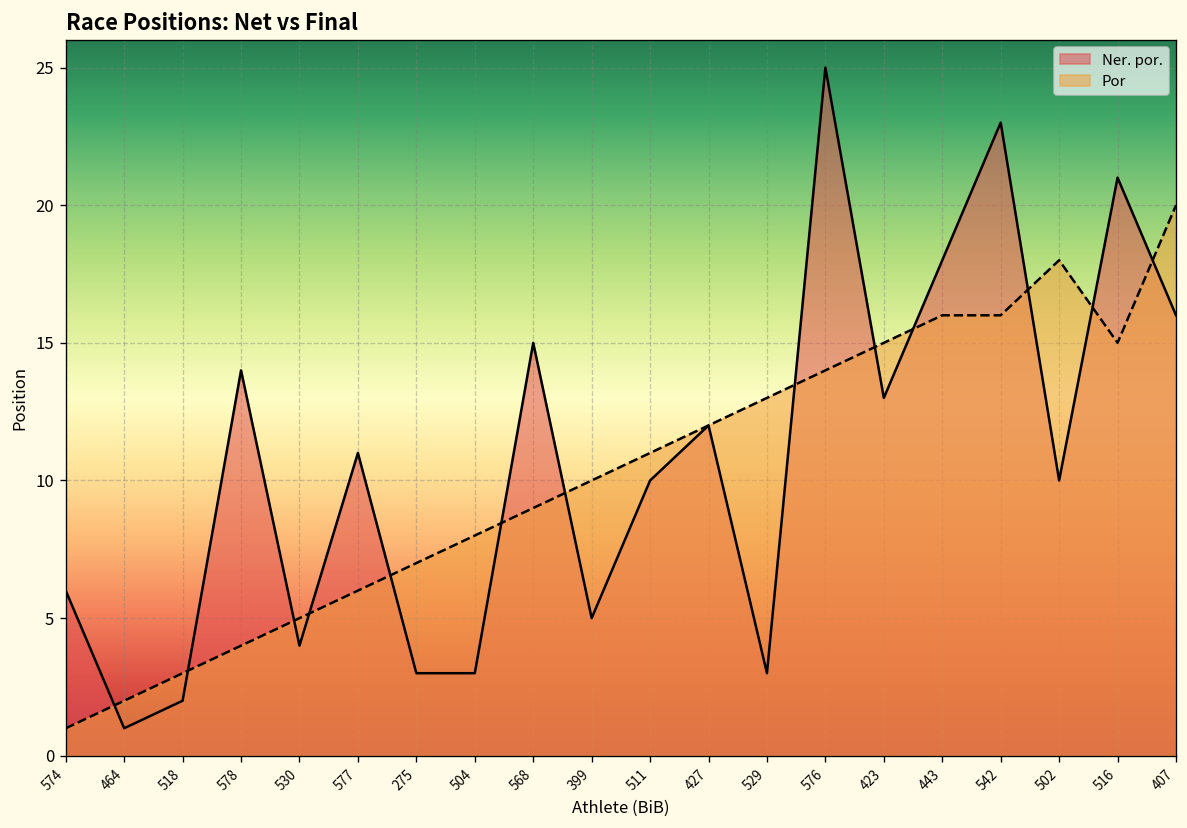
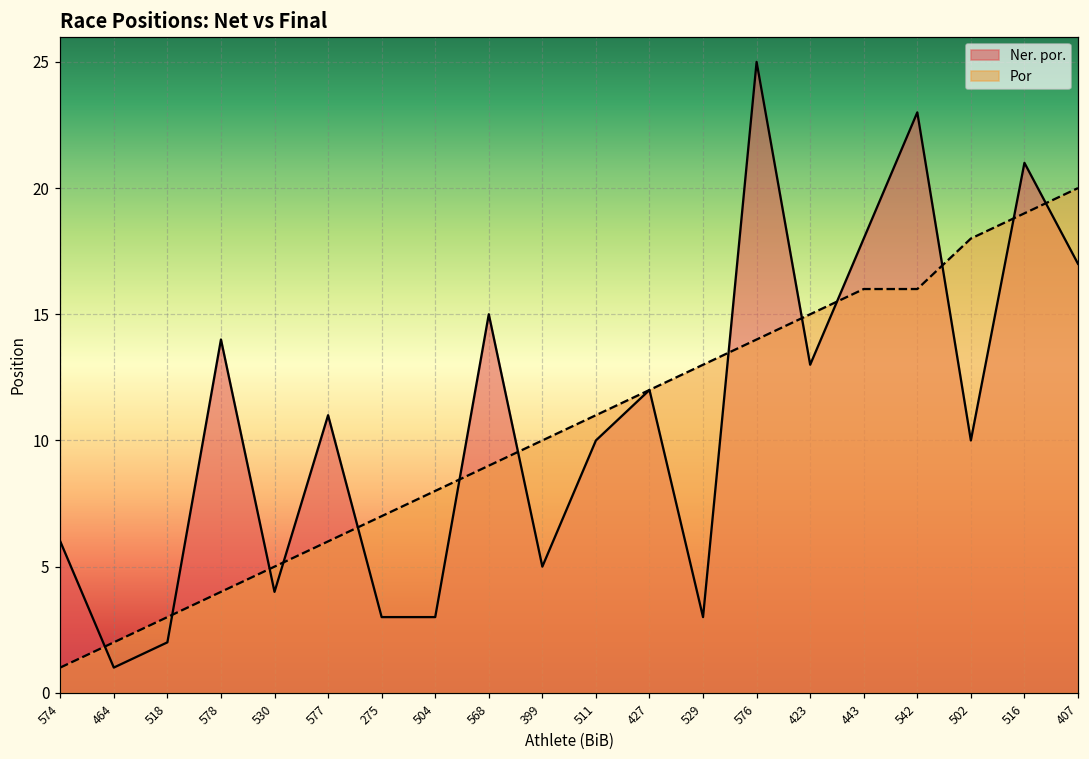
Por, 516: 15 -> 19
Ner. por., 407: 16 -> 17
